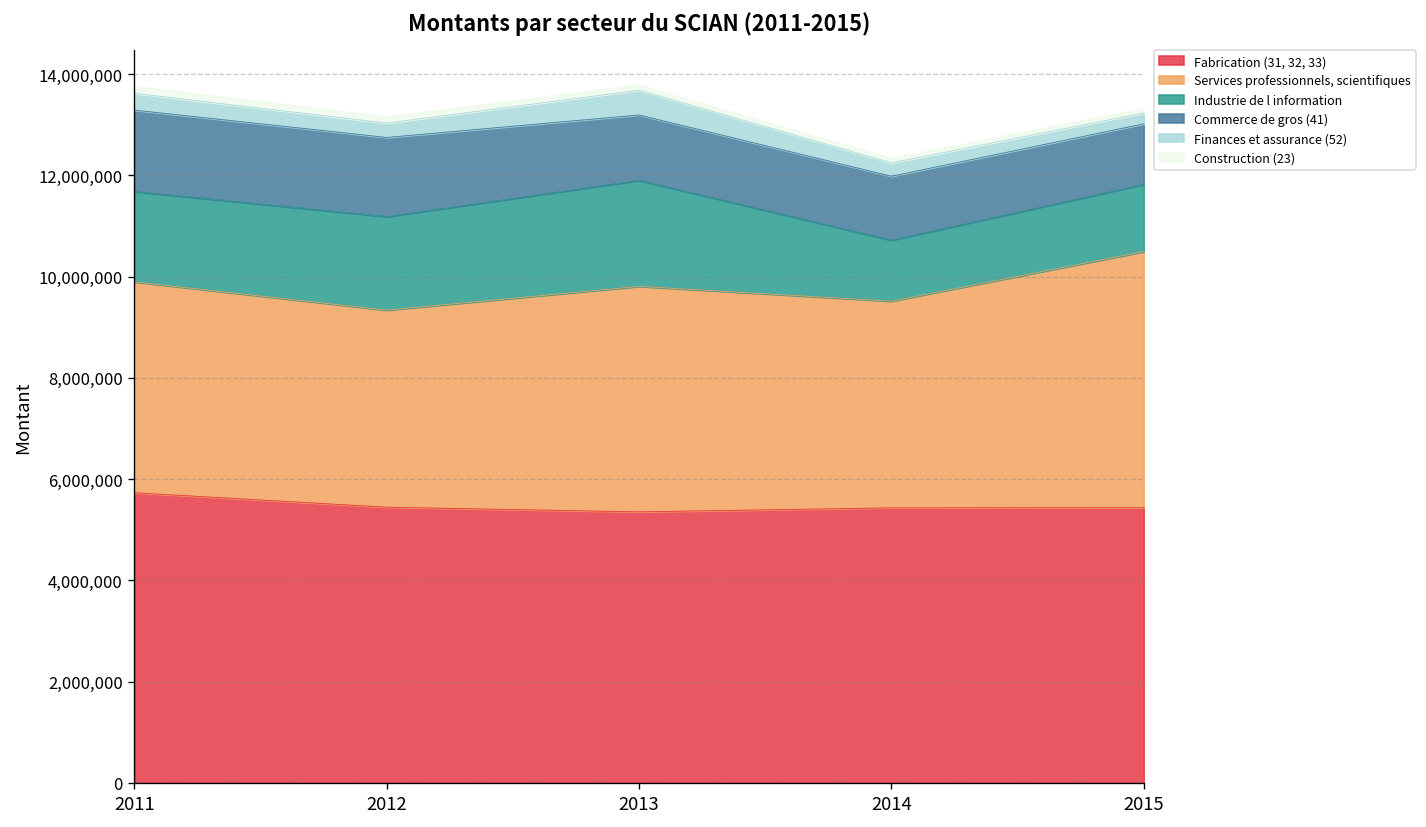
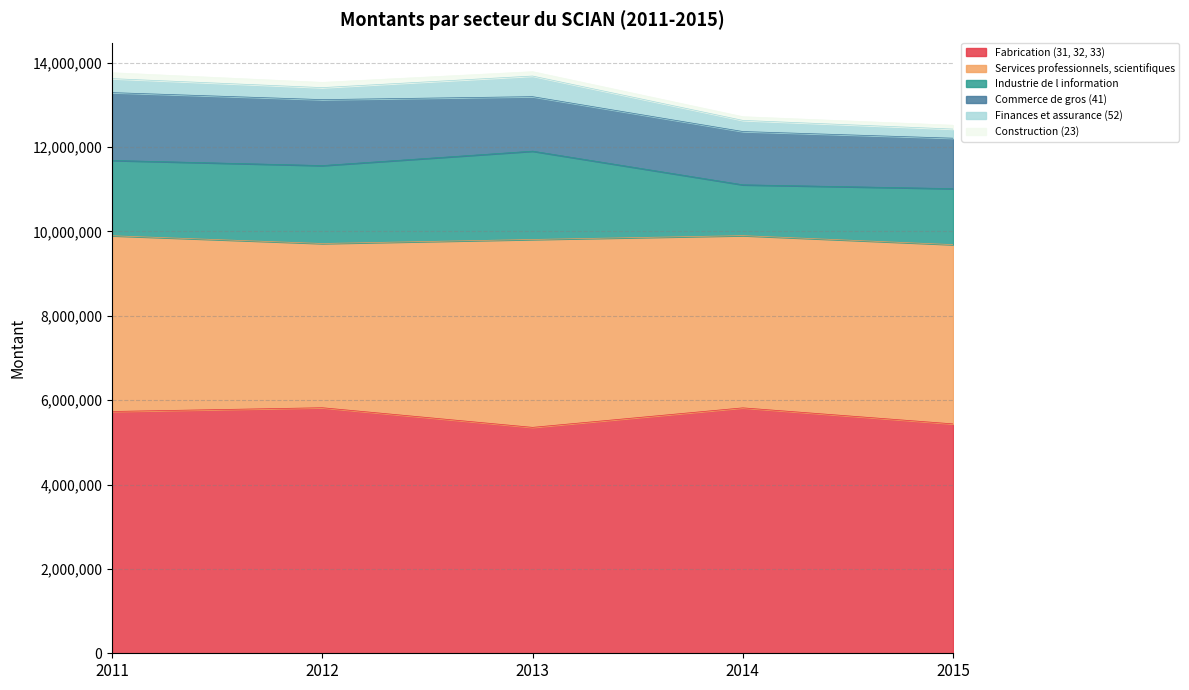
Fabrication (31, 32, 33), 2012: 5,400,000 -> 5,800,000
Fabrication (31, 32, 33), 2014: 5,400,000 -> 5,800,000
Services professionnels, scientifiques, 2015: 5,100,000 -> 4,200,000
